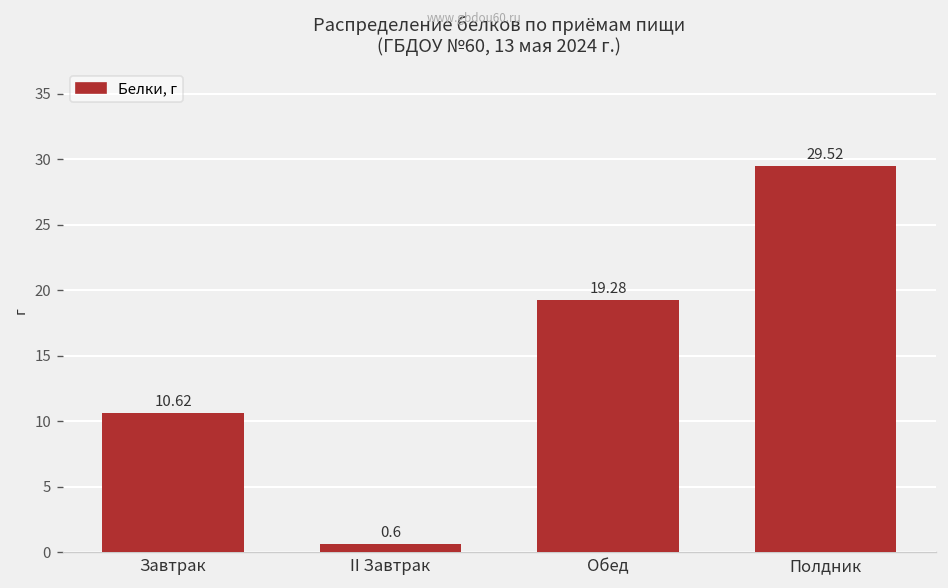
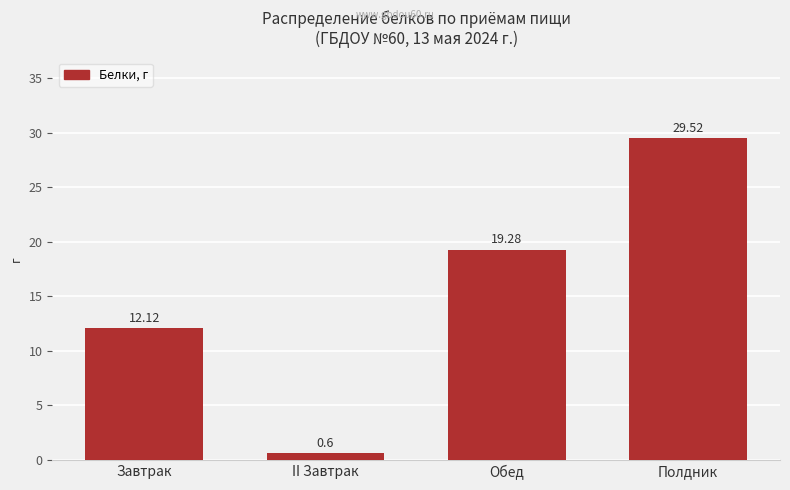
Завтрак: 10.62 -> 12.12
